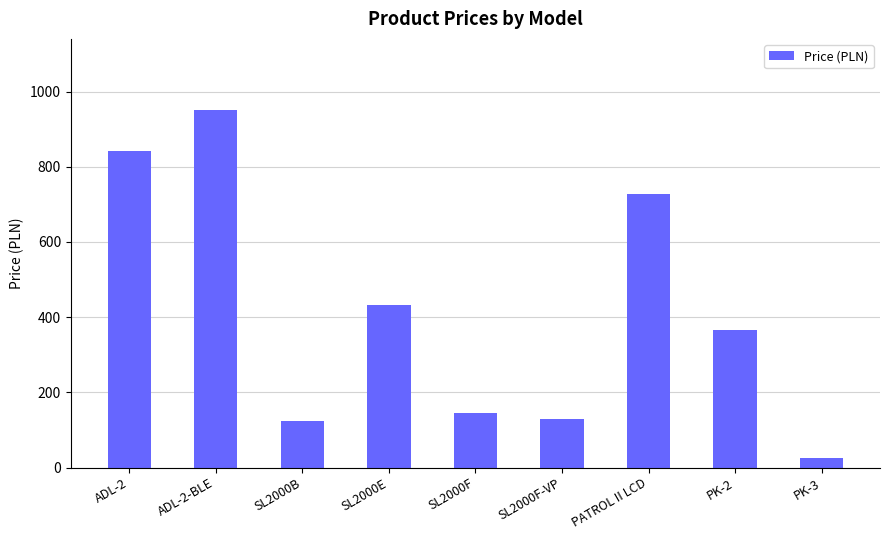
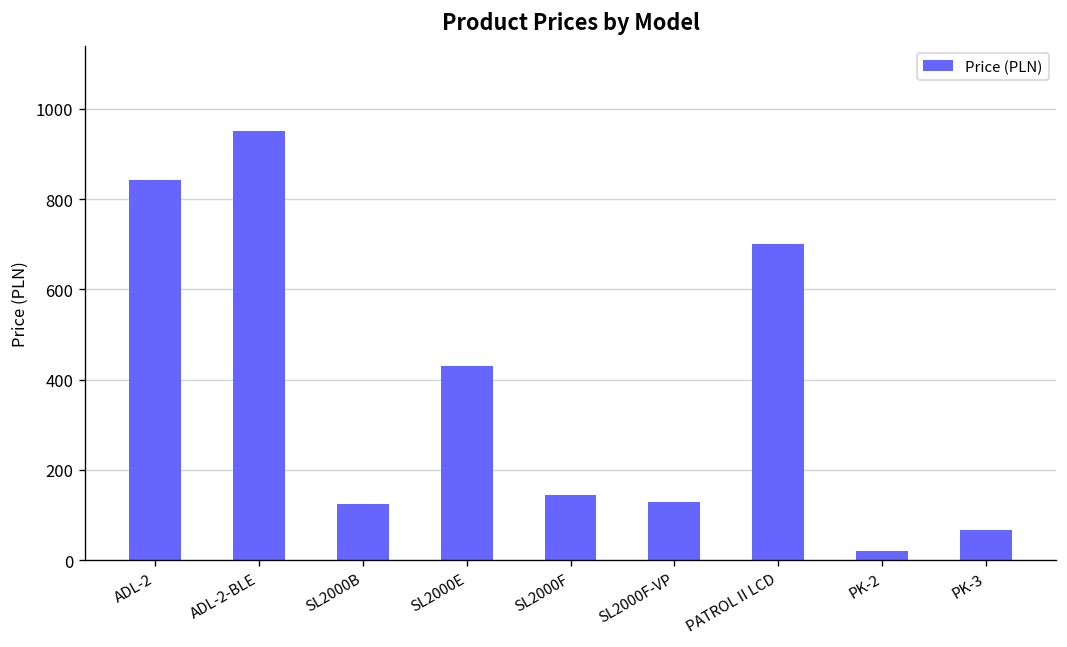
PATROL II LCD: 730 -> 700
PK-2: 370 -> 20
PK-3: 30 -> 70
